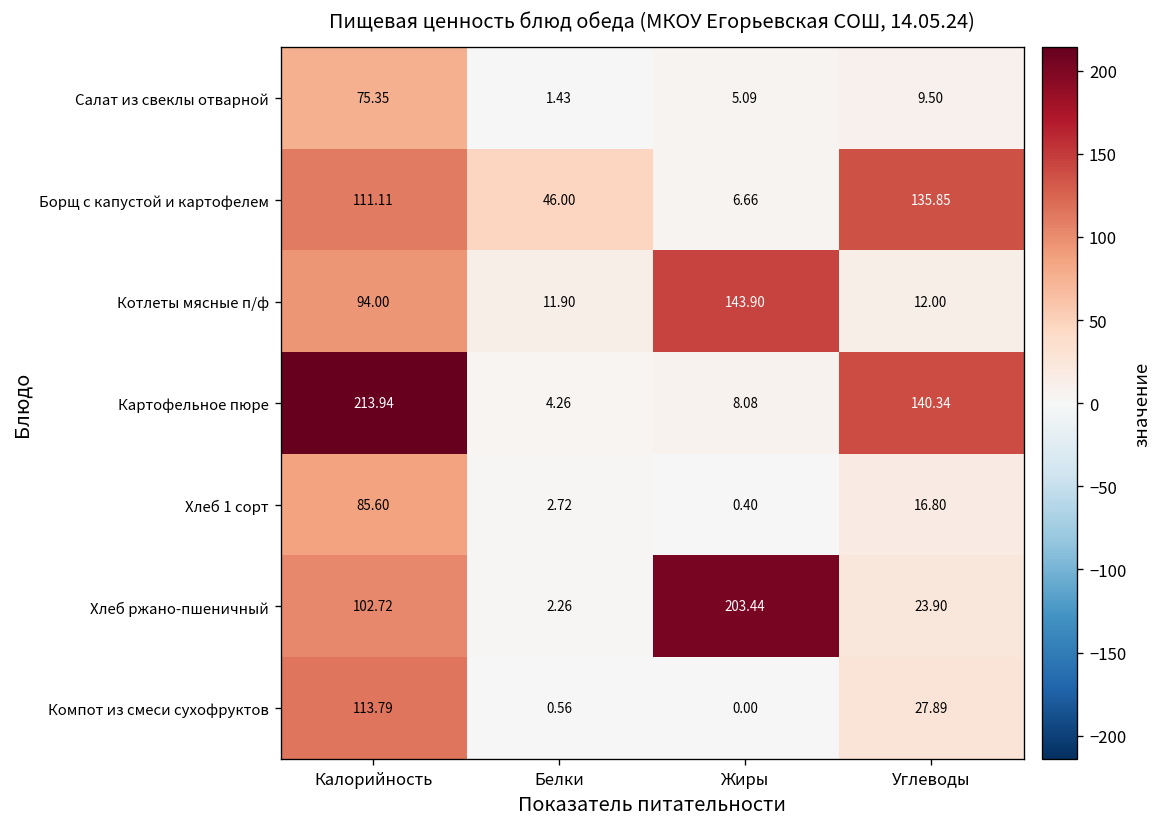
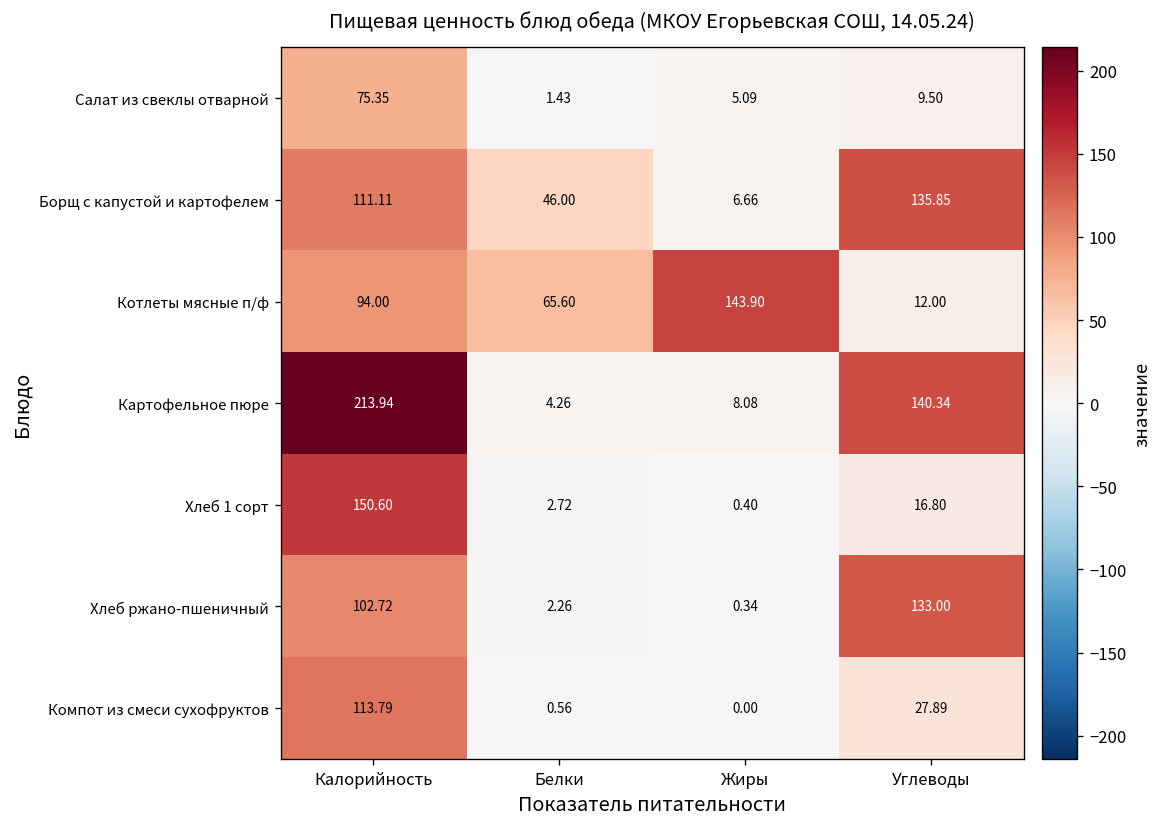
Котлеты мясные п/ф, Белки: 11.90 -> 65.60
Хлеб 1 сорт, Калорийность: 85.60 -> 150.60
Хлеб ржано-пшеничный, Жиры: 203.44 -> 0.34
Хлеб ржано-пшеничный, Углеводы: 23.90 -> 133.00
